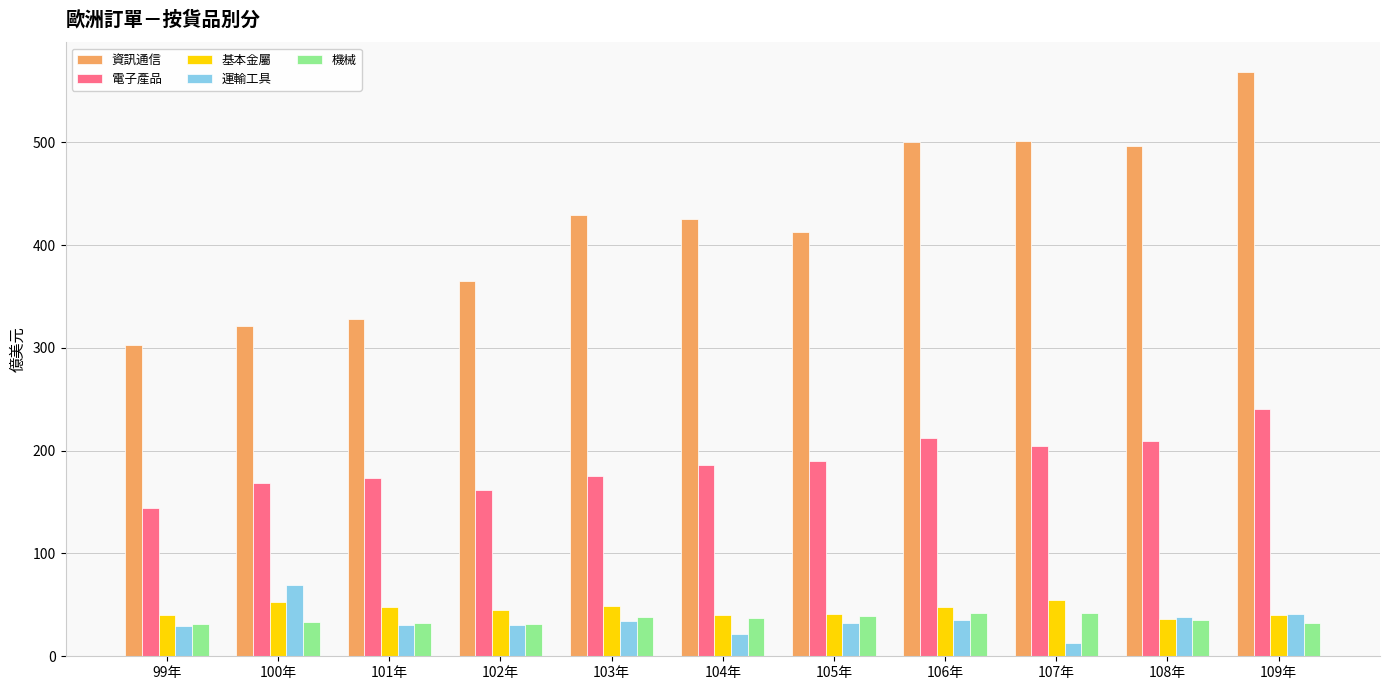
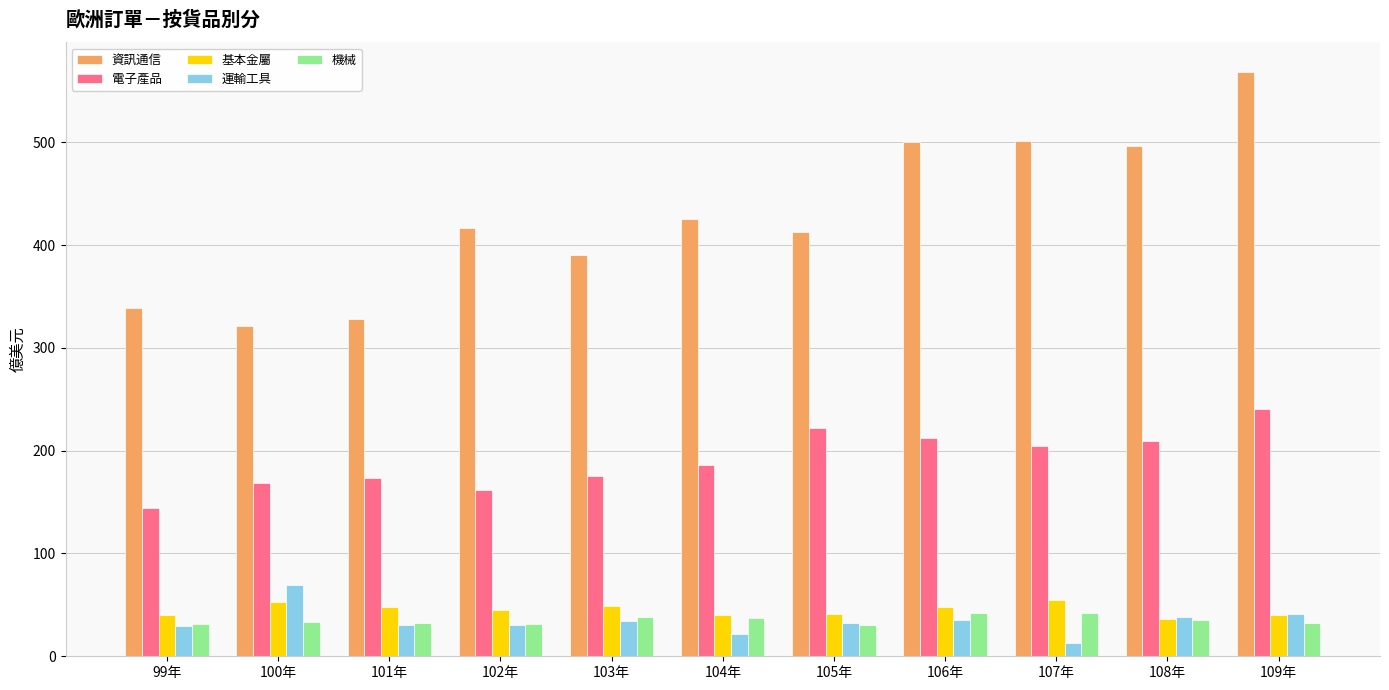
資訊通信, 99年: 303 -> 339
資訊通信, 102年: 365 -> 417
資訊通信, 103年: 429 -> 390
電子產品, 105年: 190 -> 222
機械, 105年: 39 -> 31
